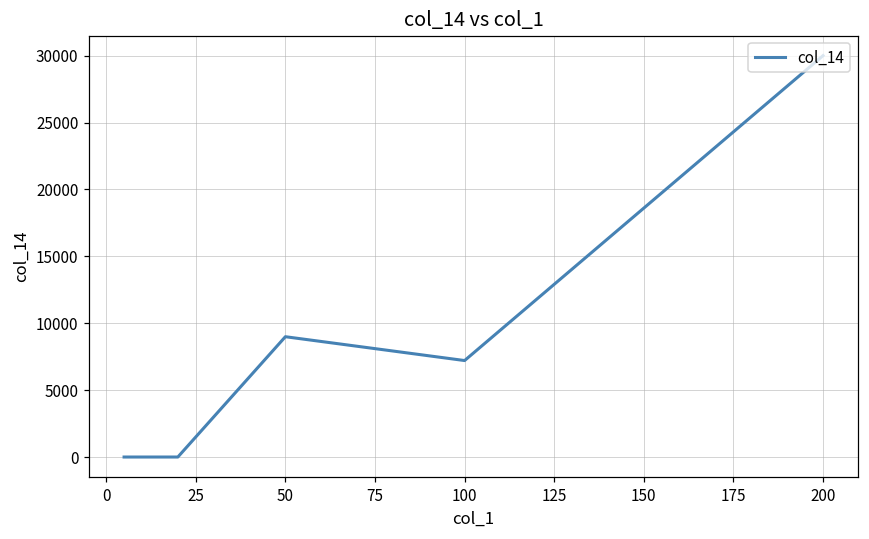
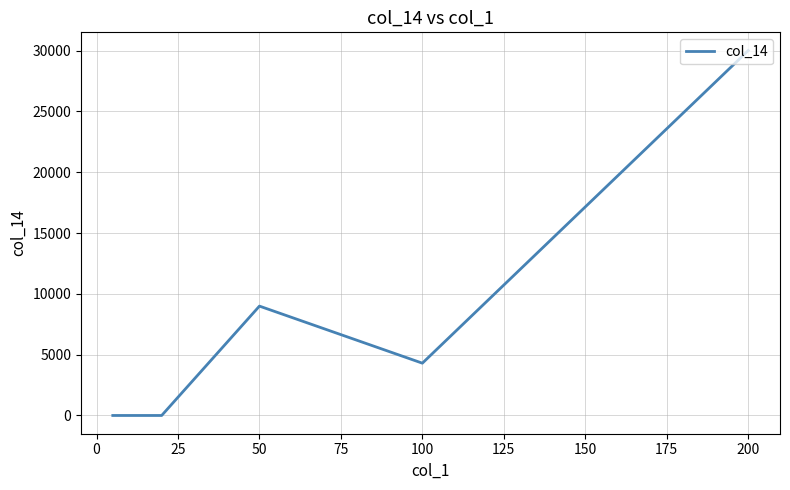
100: 7200 -> 4300
